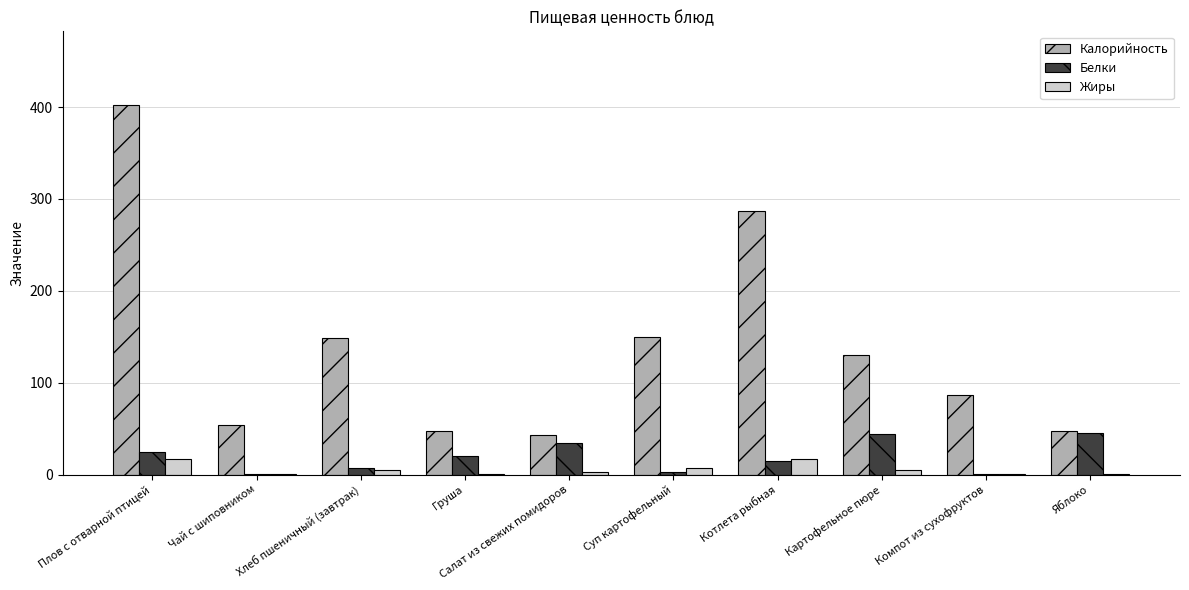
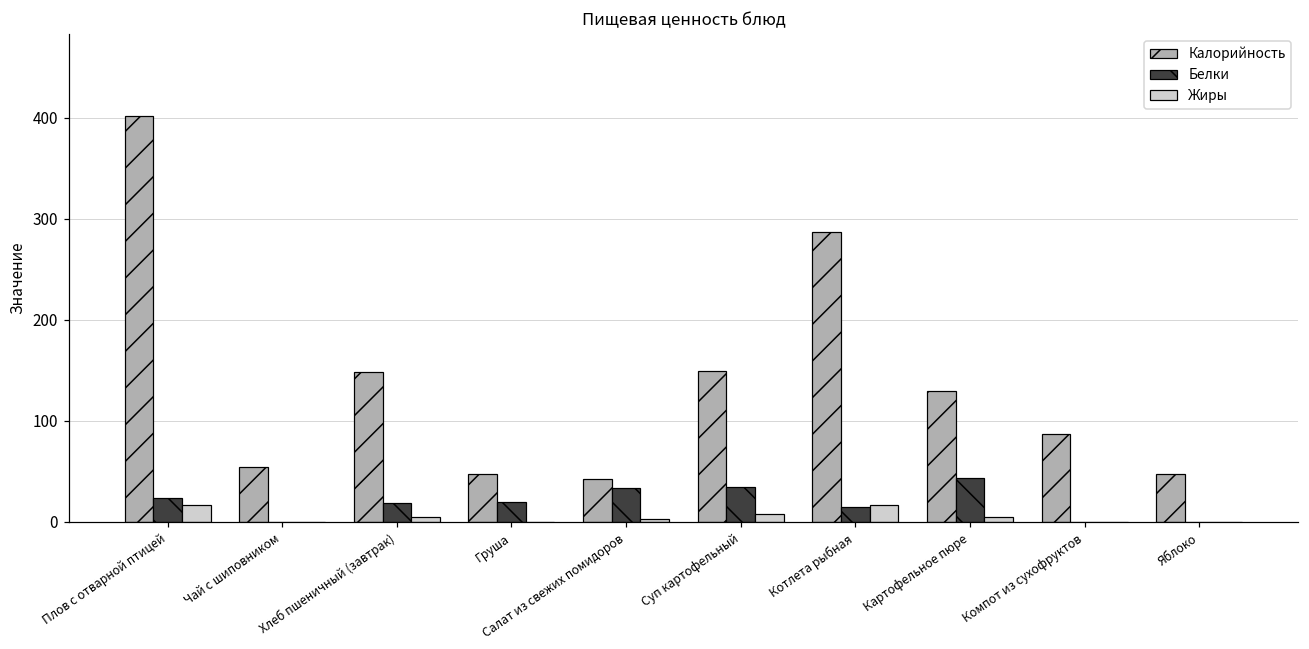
Белки, Хлеб пшеничный (завтрак): 10 -> 20
Белки, Суп картофельный: 0 -> 30
Белки, Яблоко: 50 -> 0
